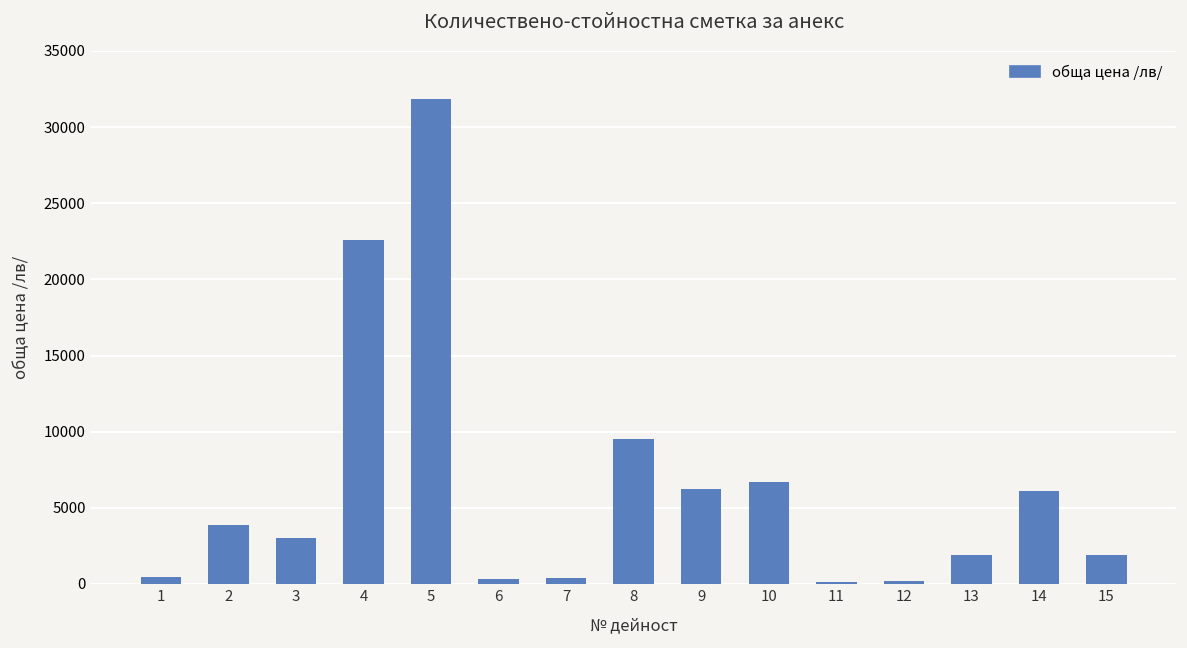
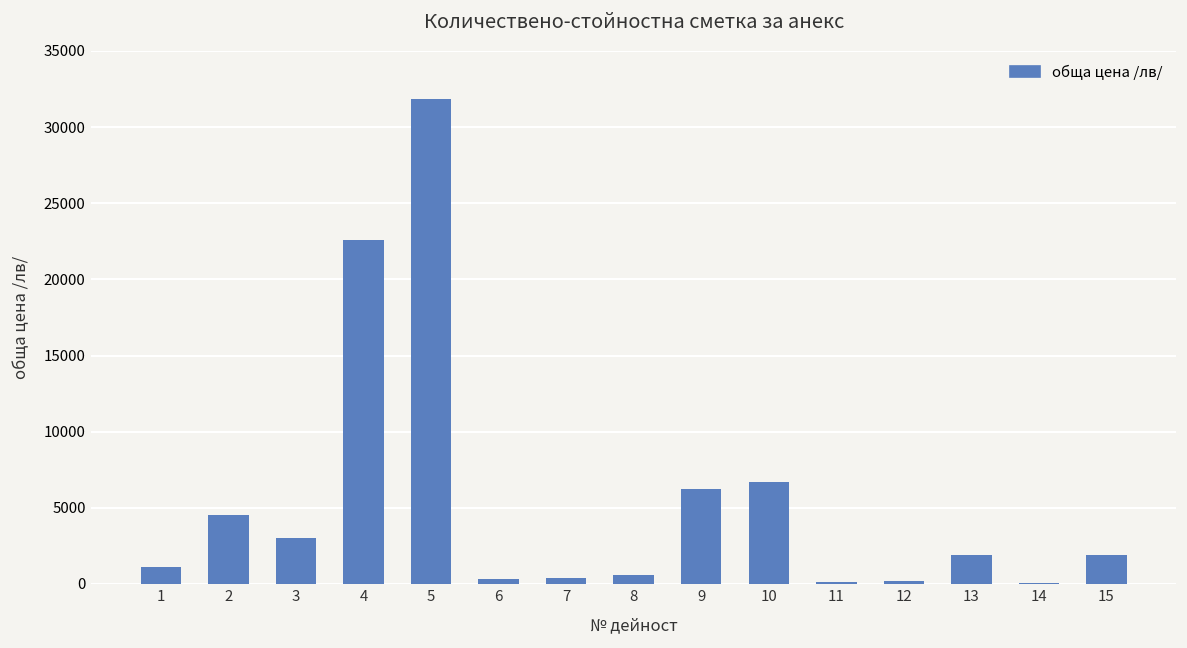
1: 500 -> 1100
2: 3900 -> 4500
8: 9500 -> 600
14: 6100 -> 0
